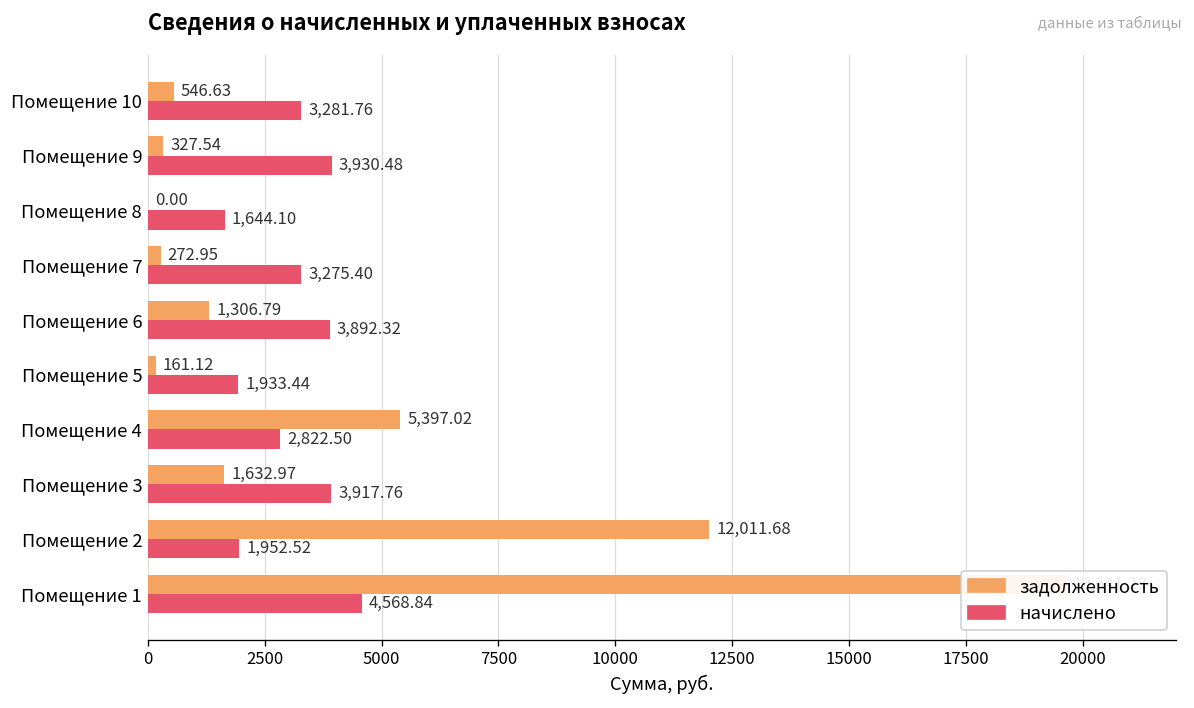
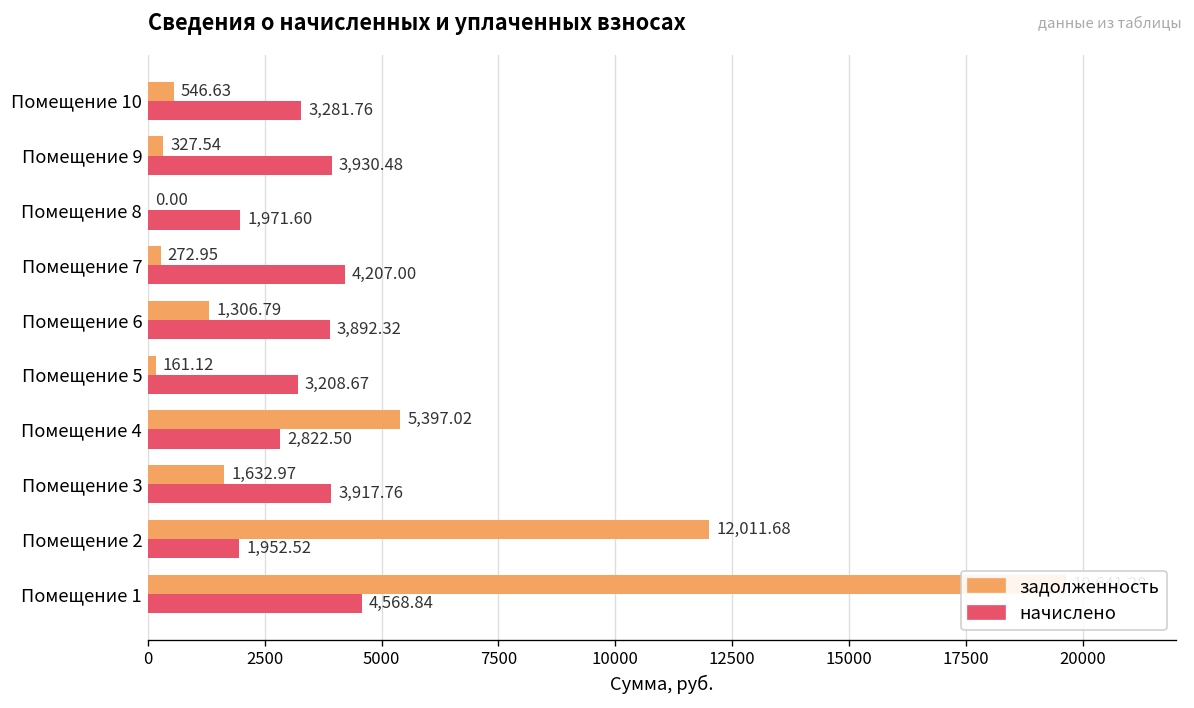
начислено, Помещение 8: 1,644.10 -> 1,971.60
начислено, Помещение 7: 3,275.40 -> 4,207.00
начислено, Помещение 5: 1,933.44 -> 3,208.67
